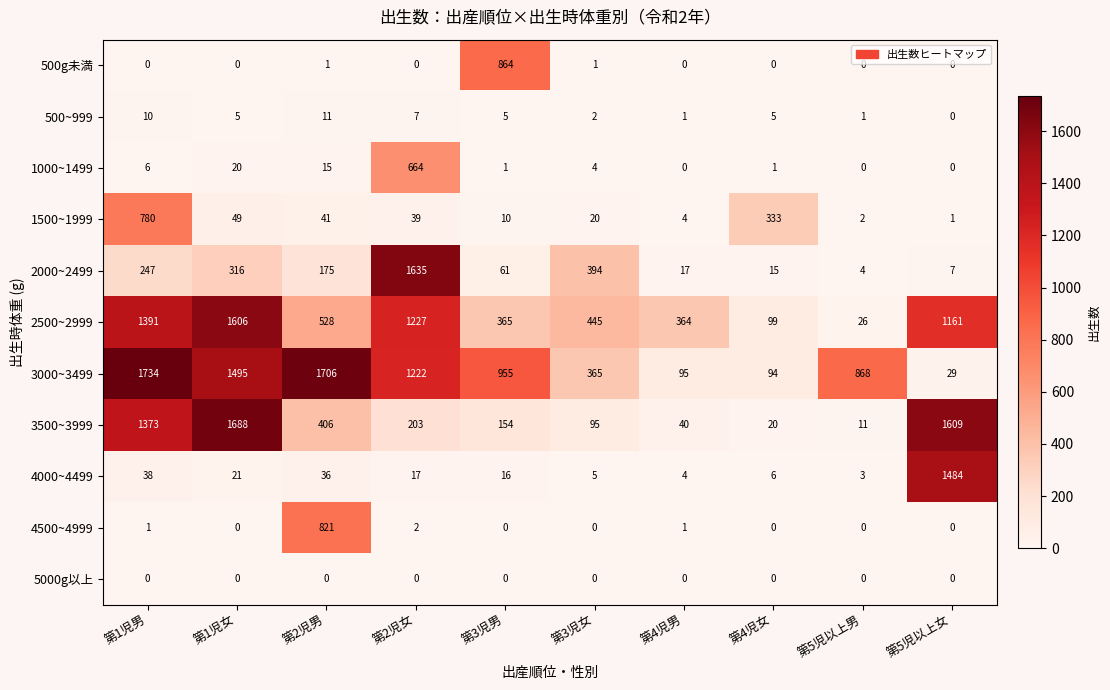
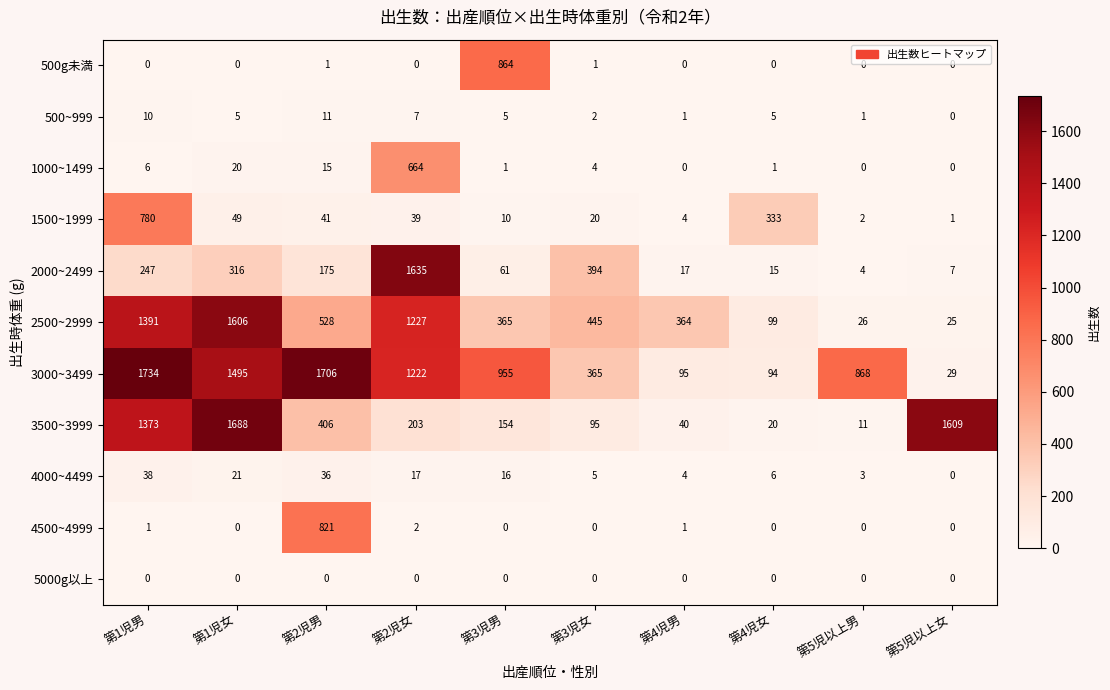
2500~2999, 第5児以上女: 1161 -> 25
4000~4499, 第5児以上女: 1484 -> 0
